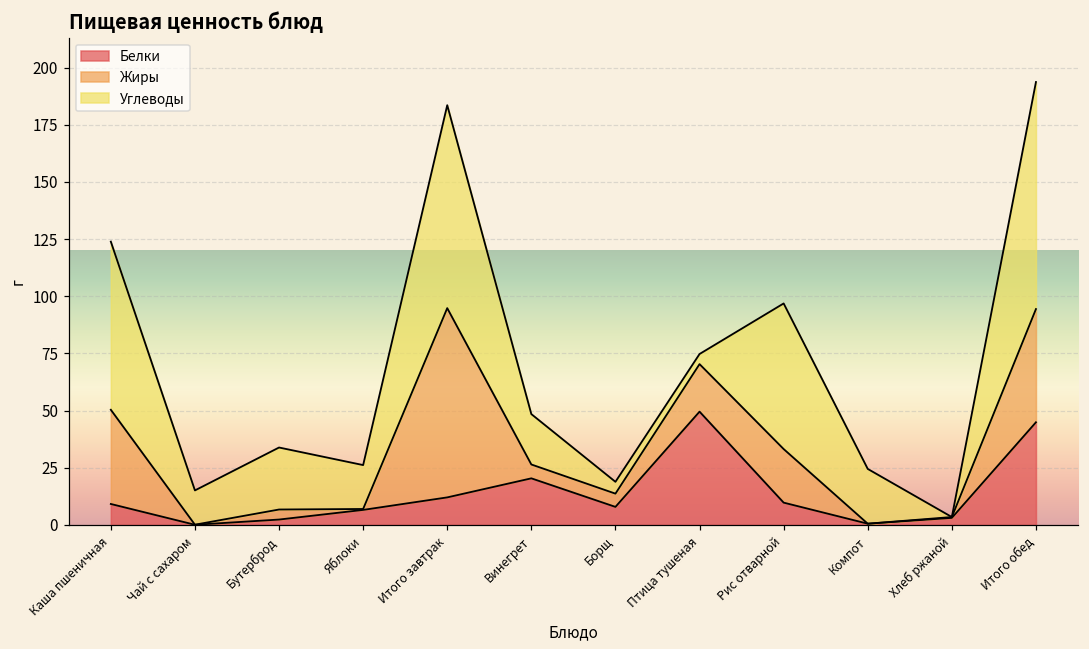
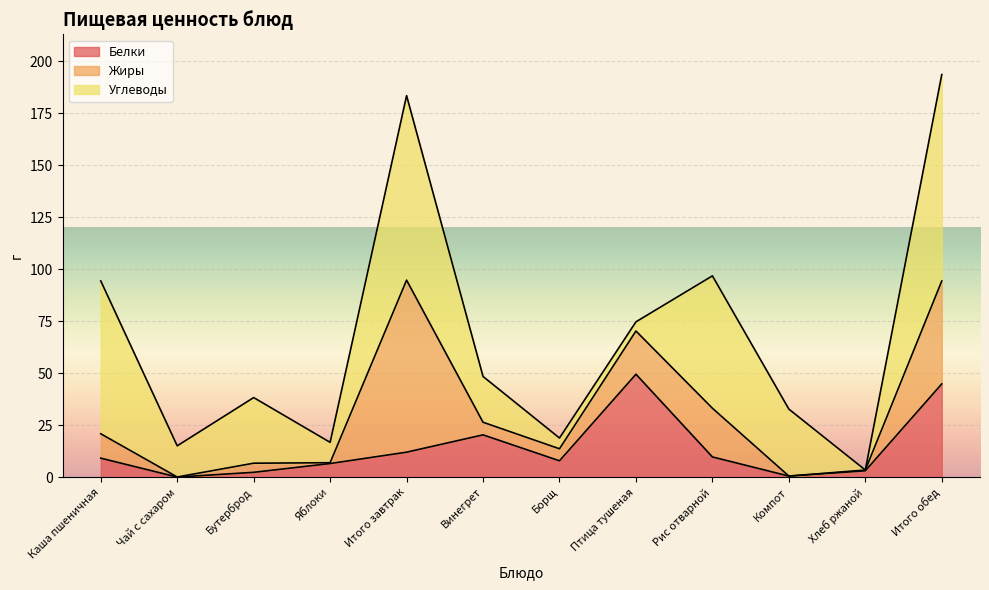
Жиры, Каша пшеничная: 41 -> 12
Углеводы, Бутерброд: 27 -> 32
Углеводы, Яблоки: 19 -> 10
Углеводы, Компот: 24 -> 32
